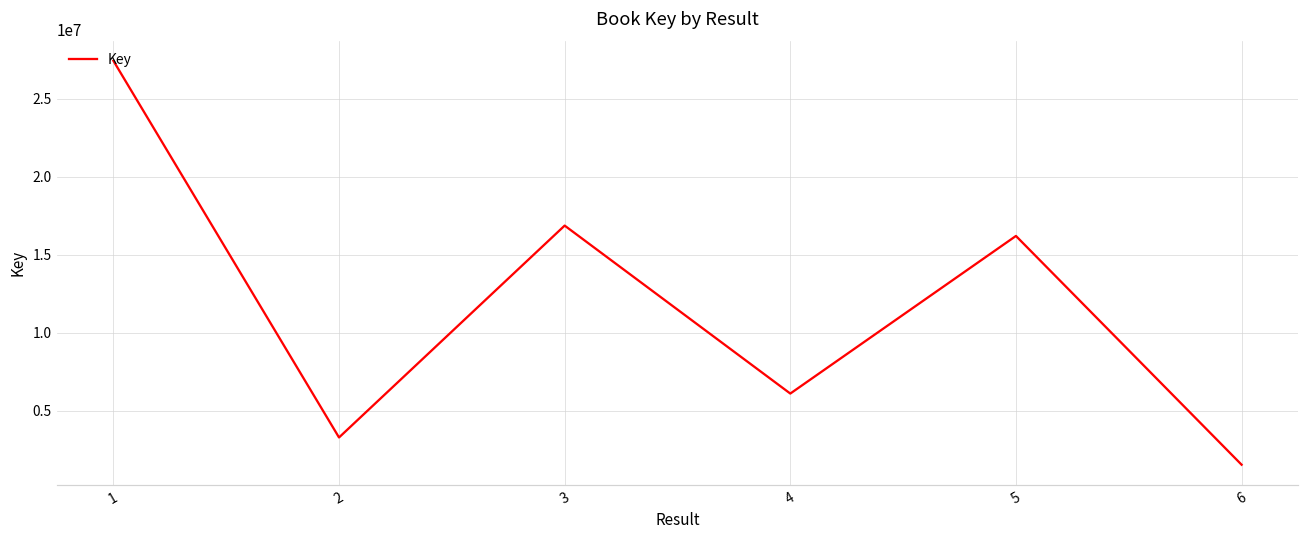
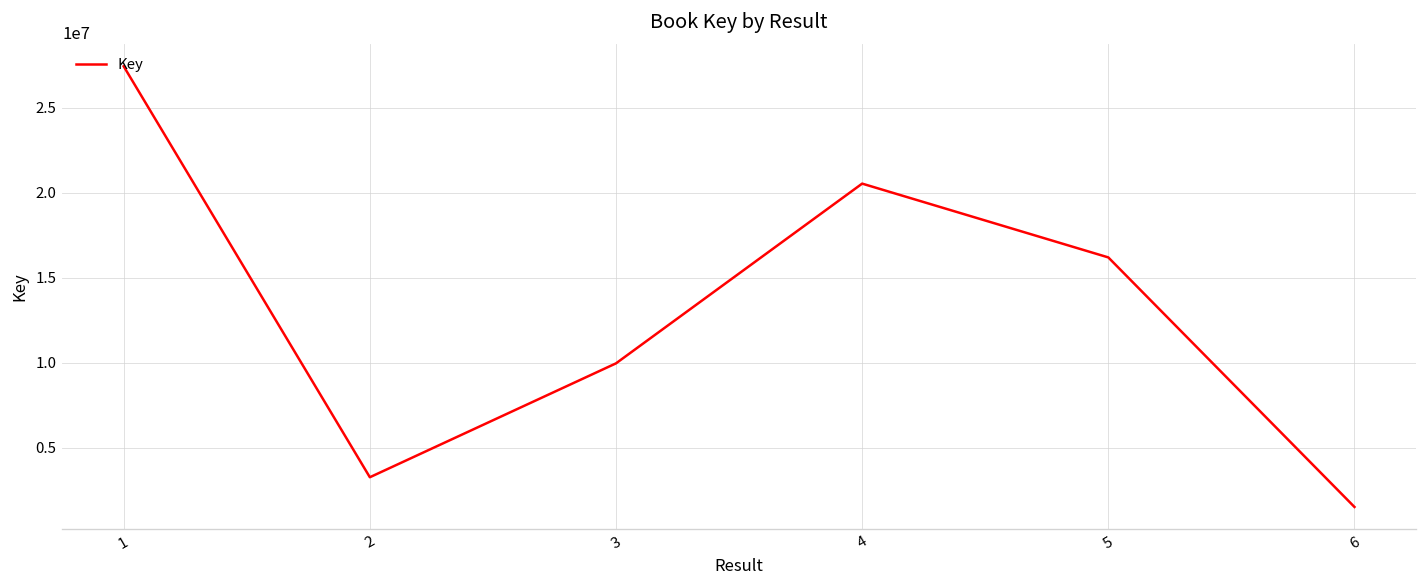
3: 16900000 -> 10000000
4: 6100000 -> 20500000
